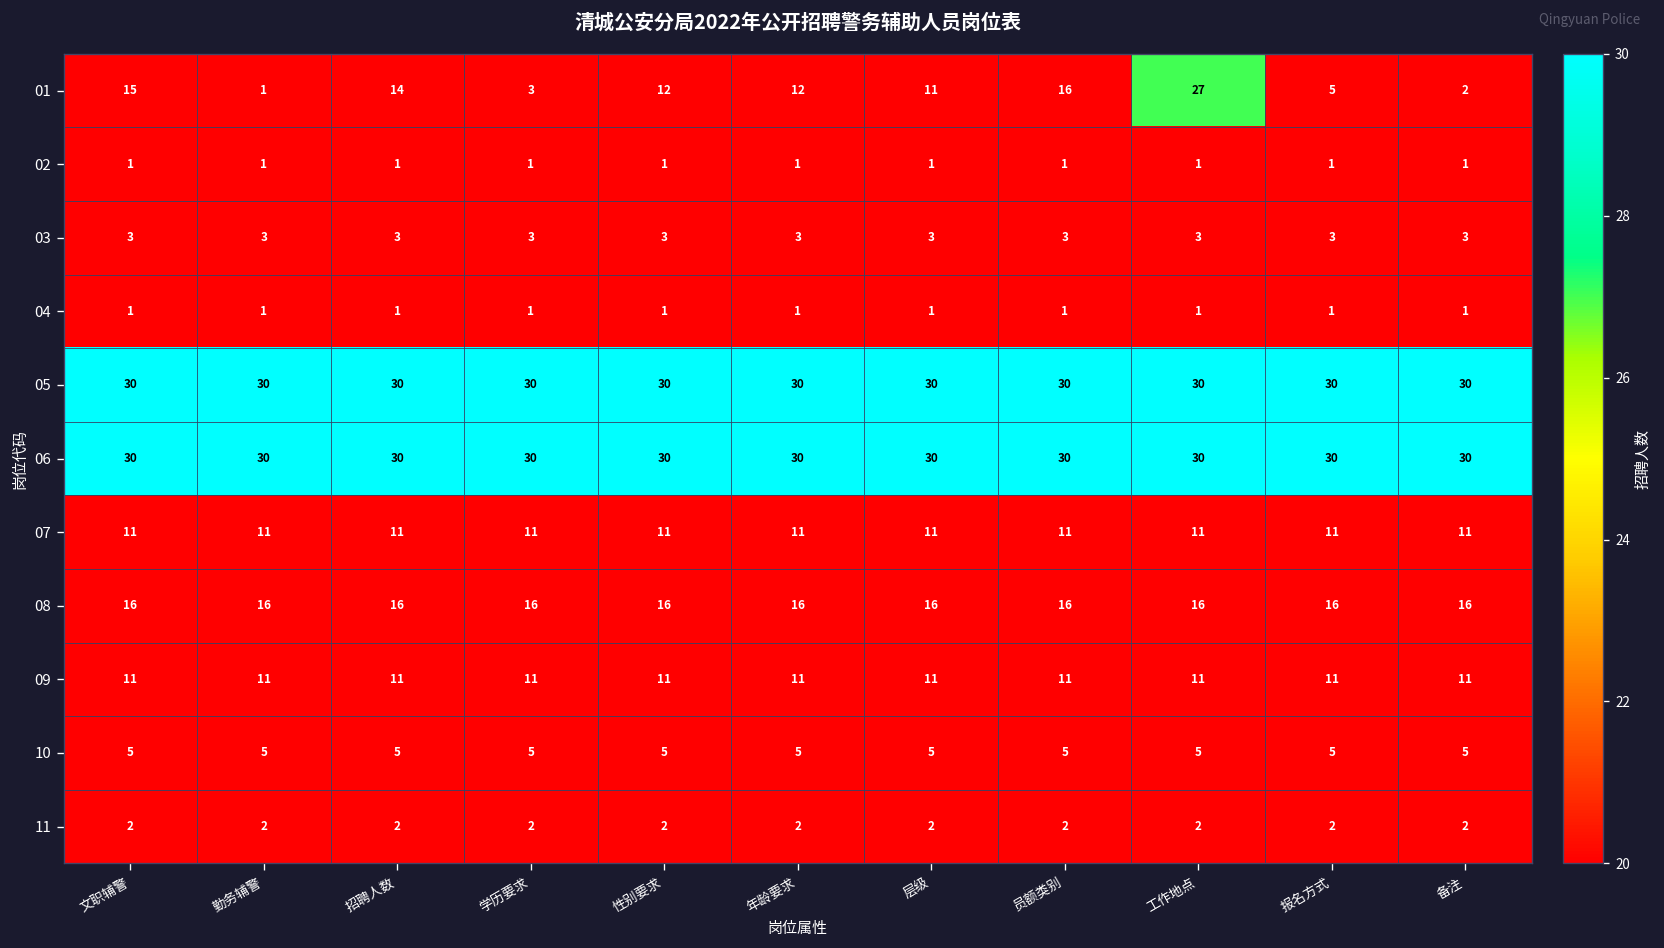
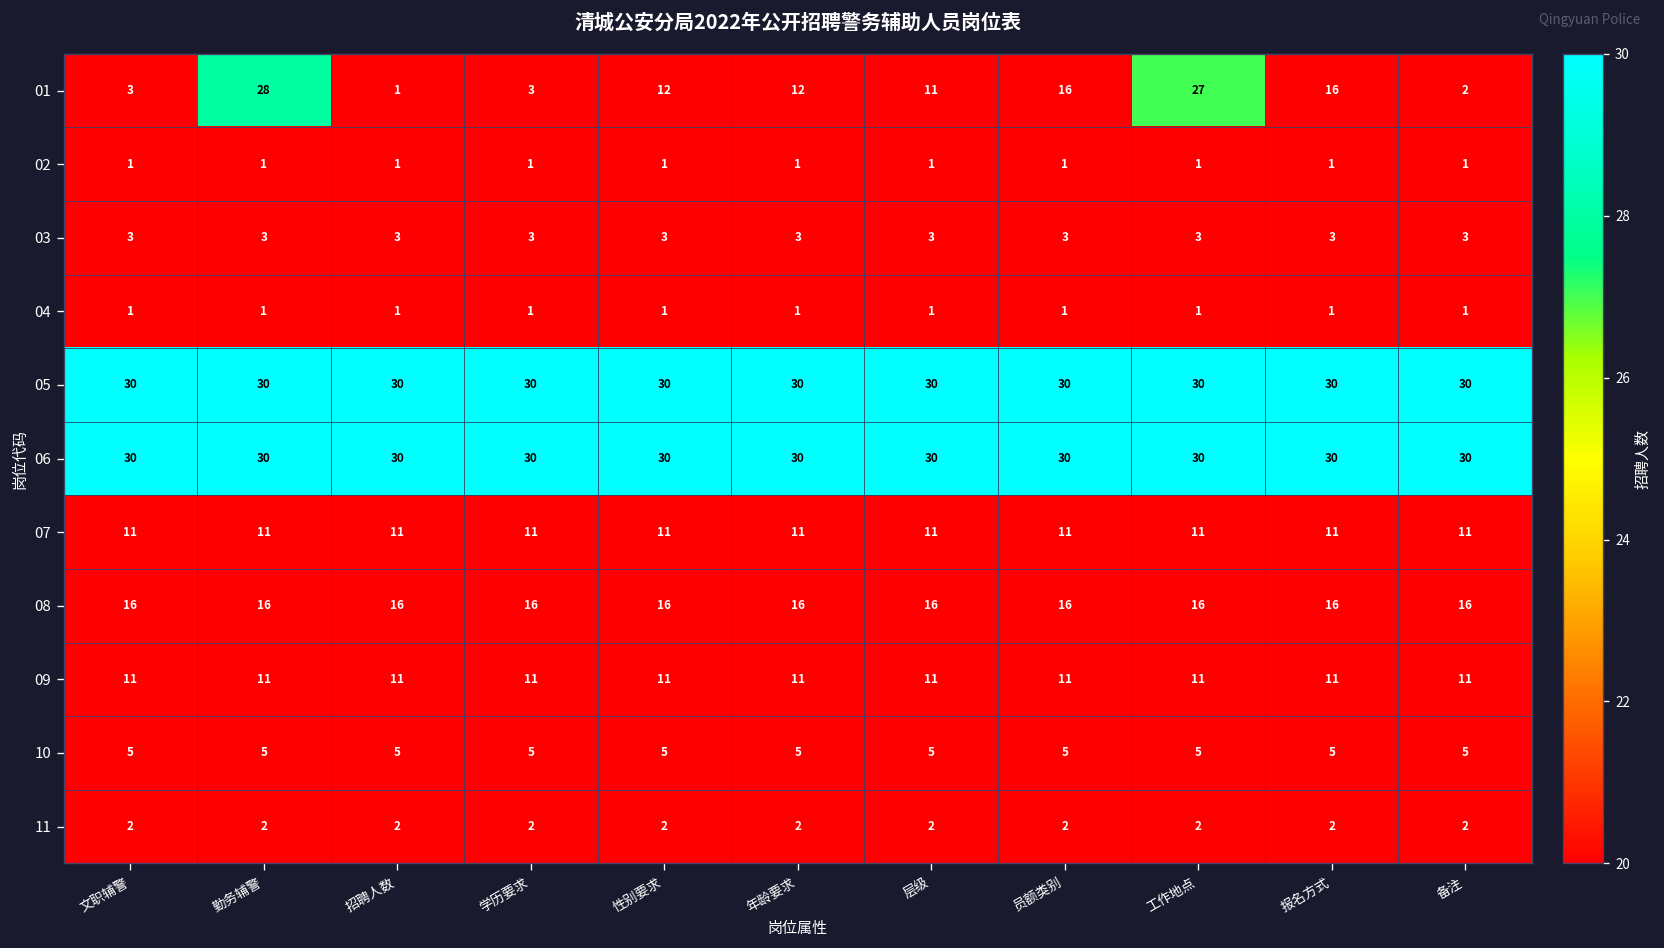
01, 文职辅警: 15 -> 3
01, 勤务辅警: 1 -> 28
01, 招聘人数: 14 -> 1
01, 报名方式: 5 -> 16
